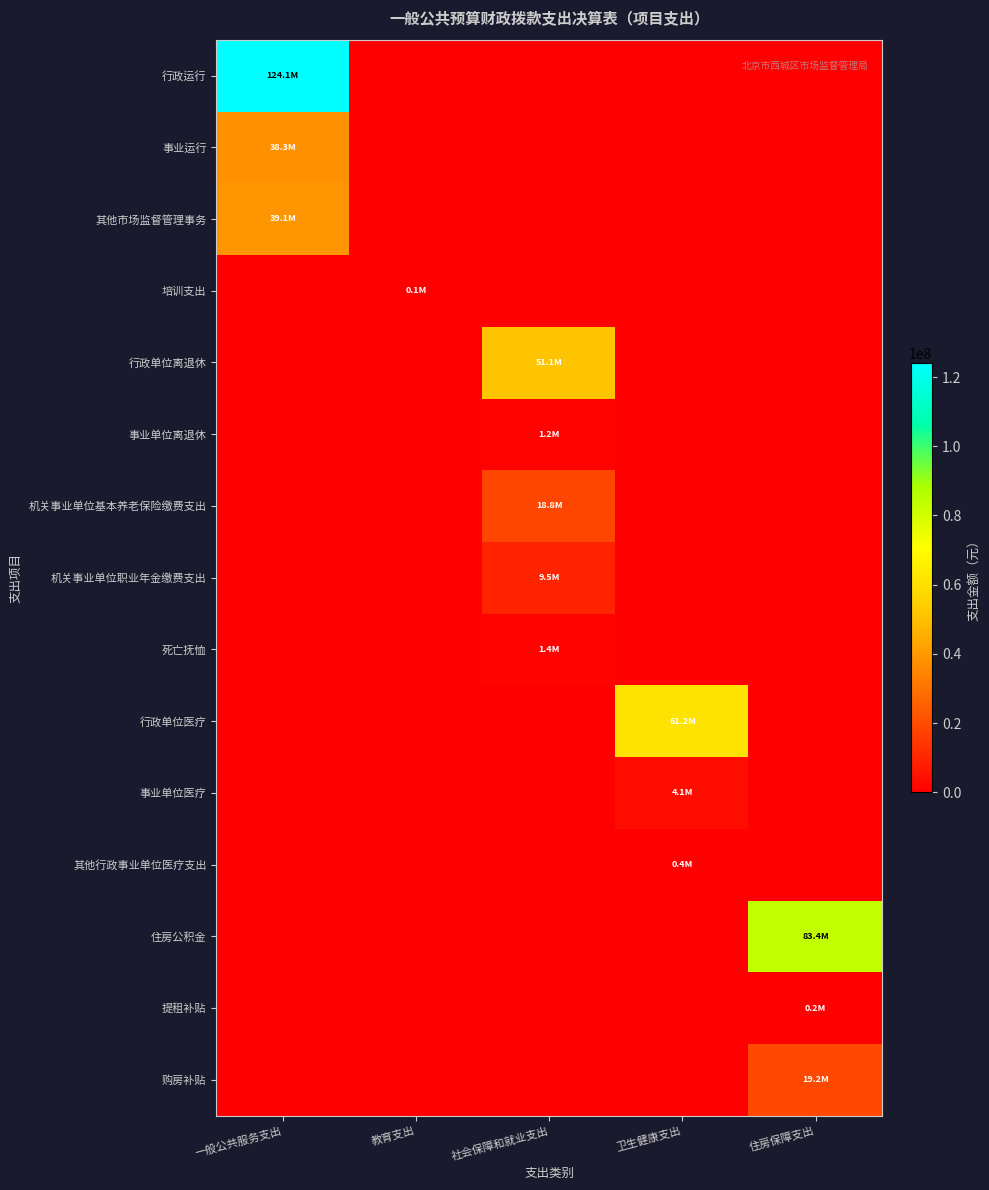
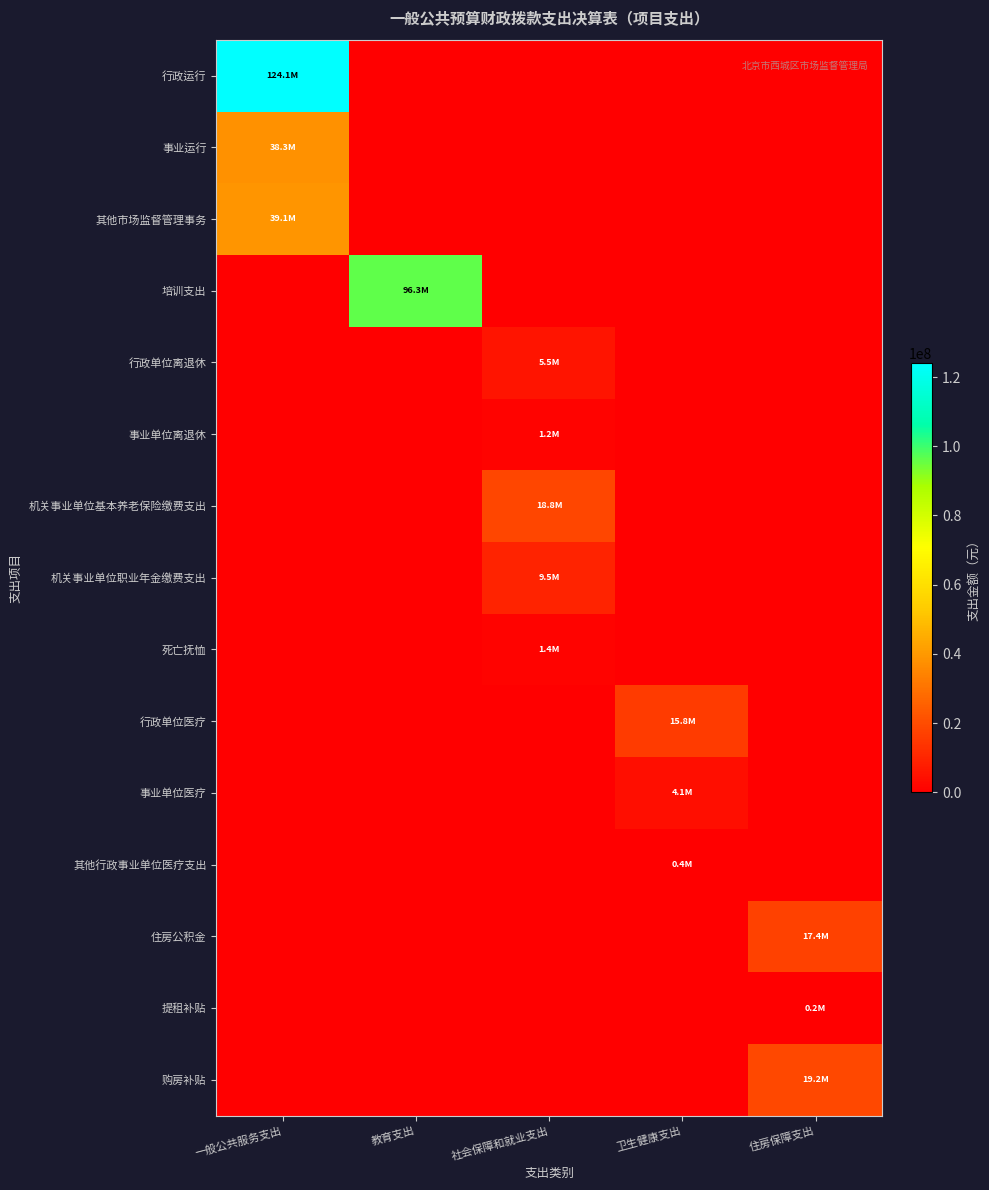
培训支出, 教育支出: 0.1M -> 96.3M
行政单位离退休, 社会保障和就业支出: 51.1M -> 5.5M
行政单位医疗, 卫生健康支出: 61.2M -> 15.8M
住房公积金, 住房保障支出: 83.4M -> 17.4M
